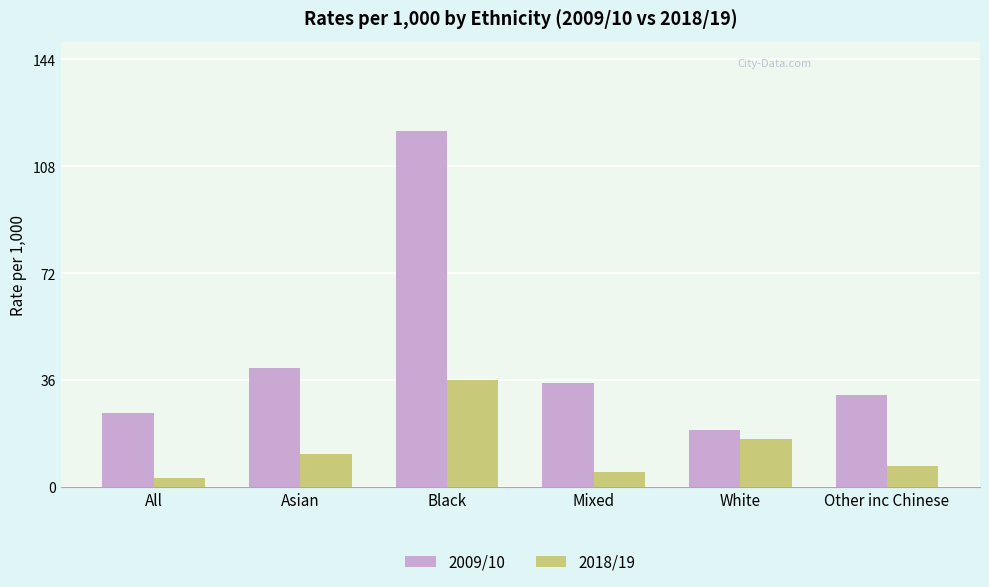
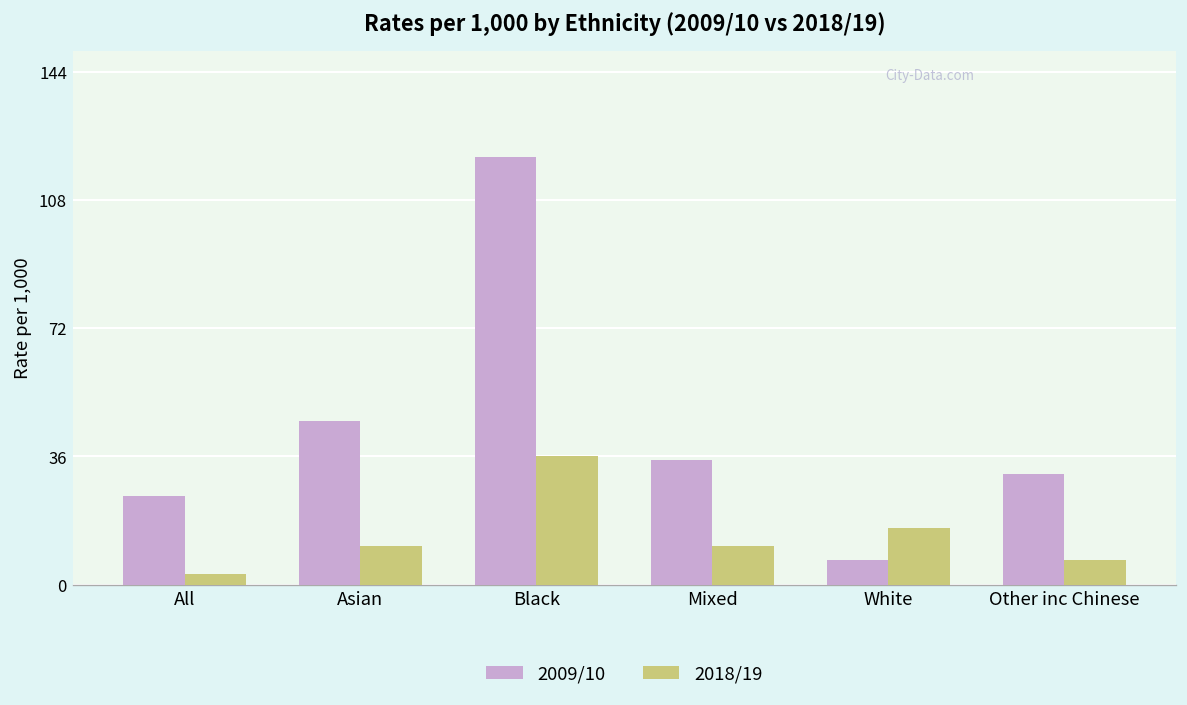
2009/10, Asian: 40 -> 46
2018/19, Mixed: 5 -> 11
2009/10, White: 19 -> 7
